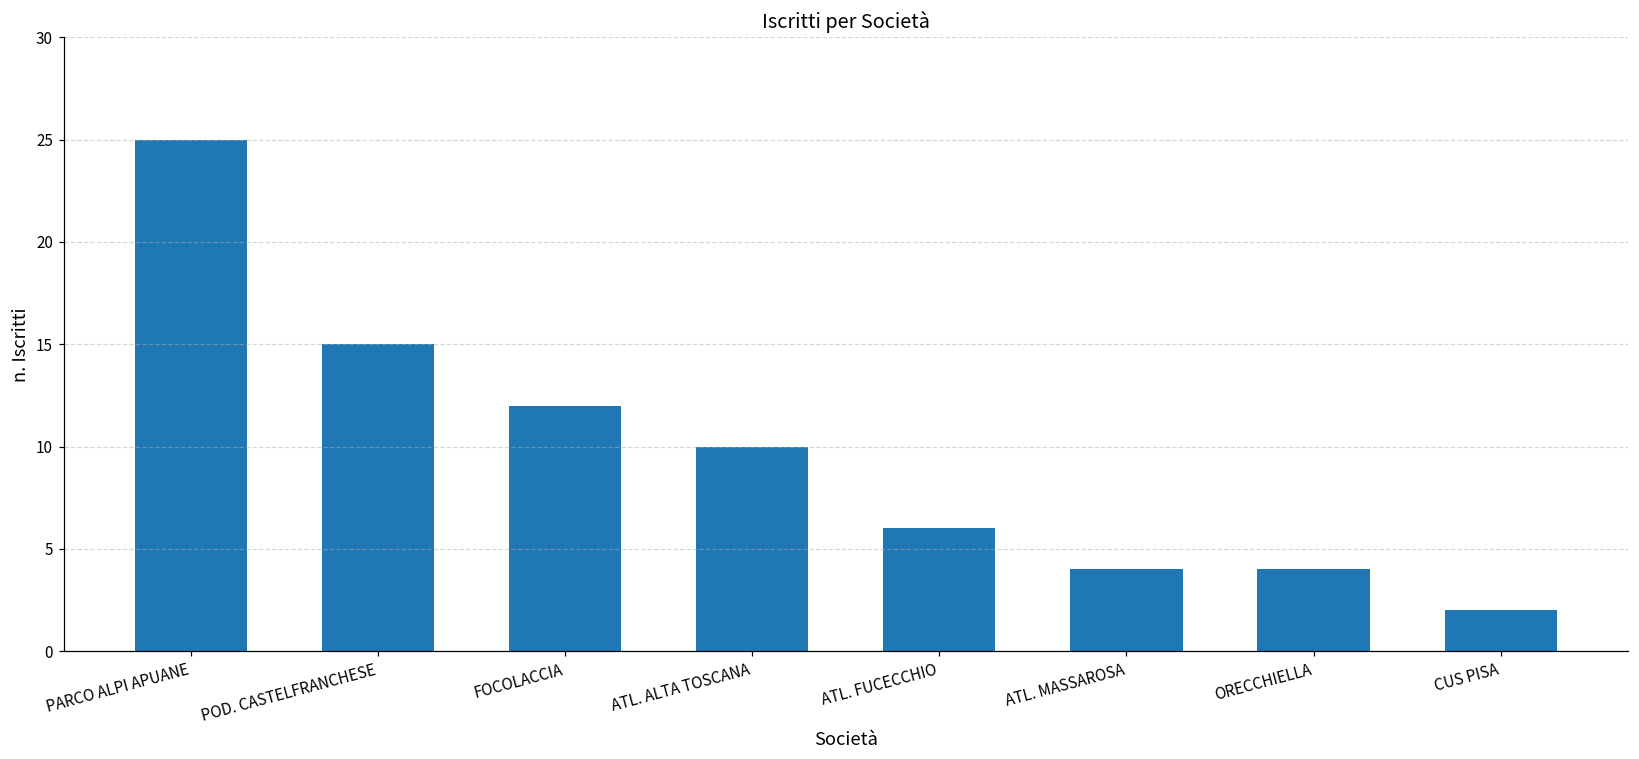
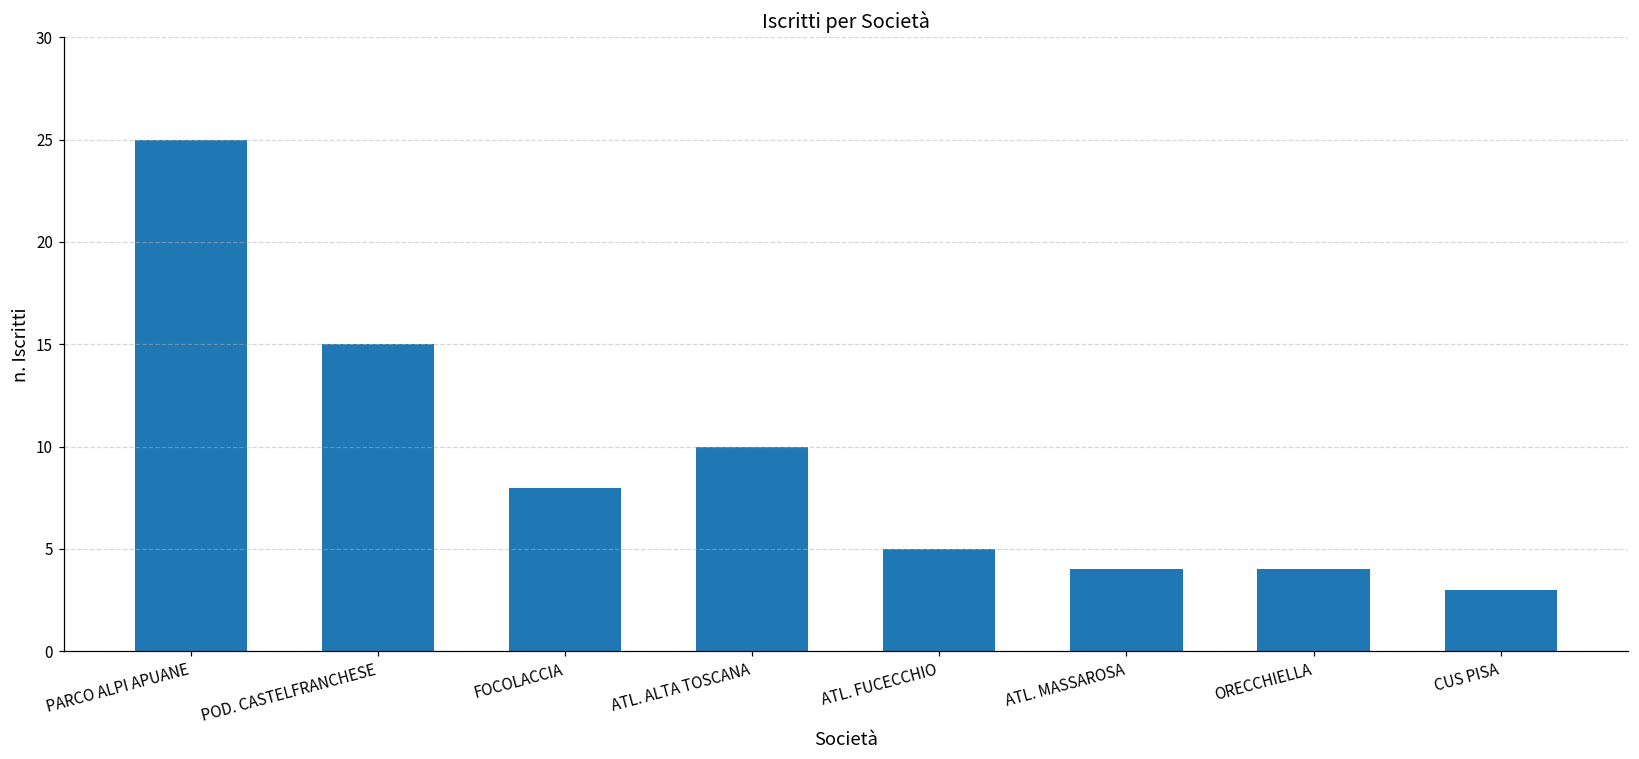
FOCOLACCIA: 12 -> 8
ATL. FUCECCHIO: 6 -> 5
CUS PISA: 2 -> 3
